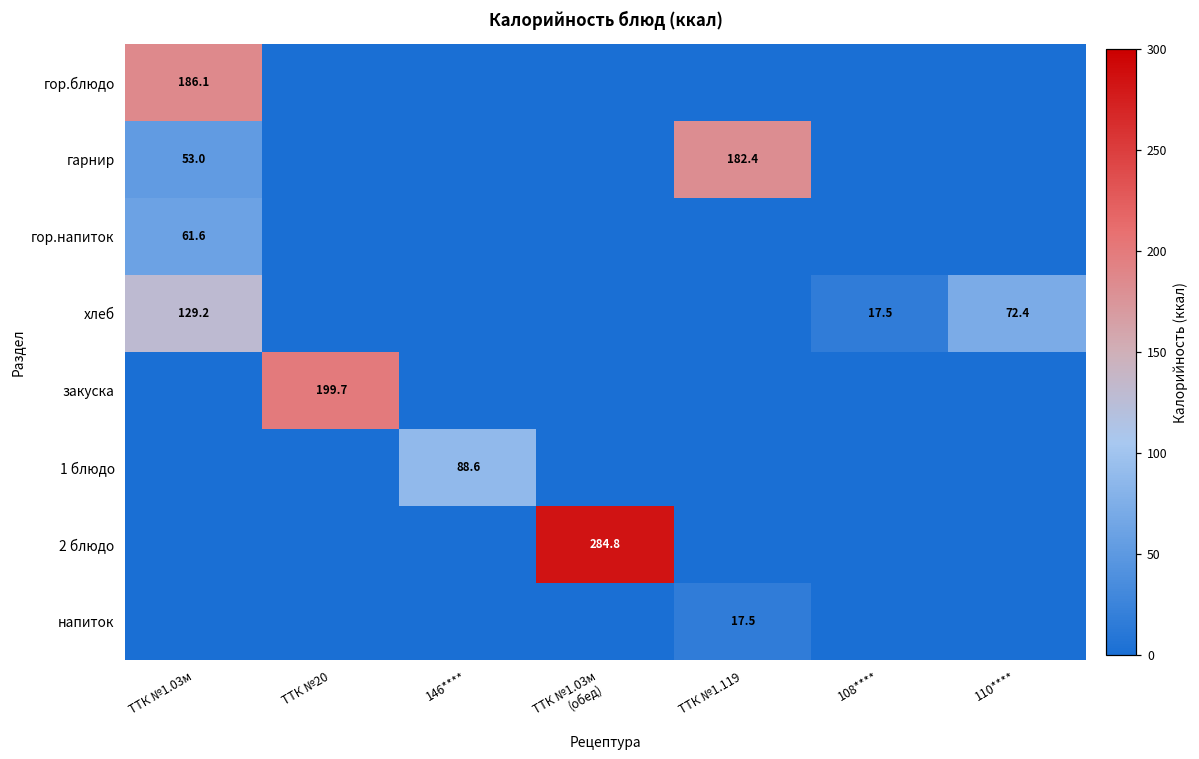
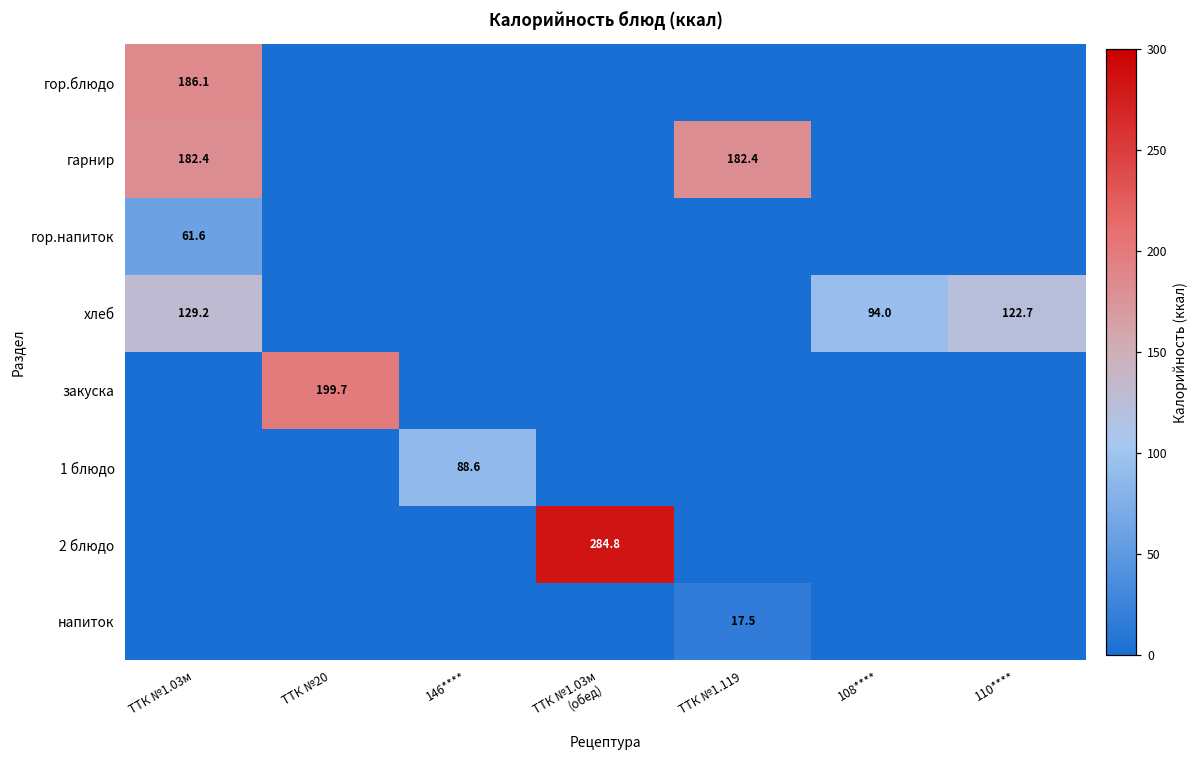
гарнир, ТТК №1.03м: 53.0 -> 182.4
хлеб, 108****: 17.5 -> 94.0
хлеб, 110****: 72.4 -> 122.7
